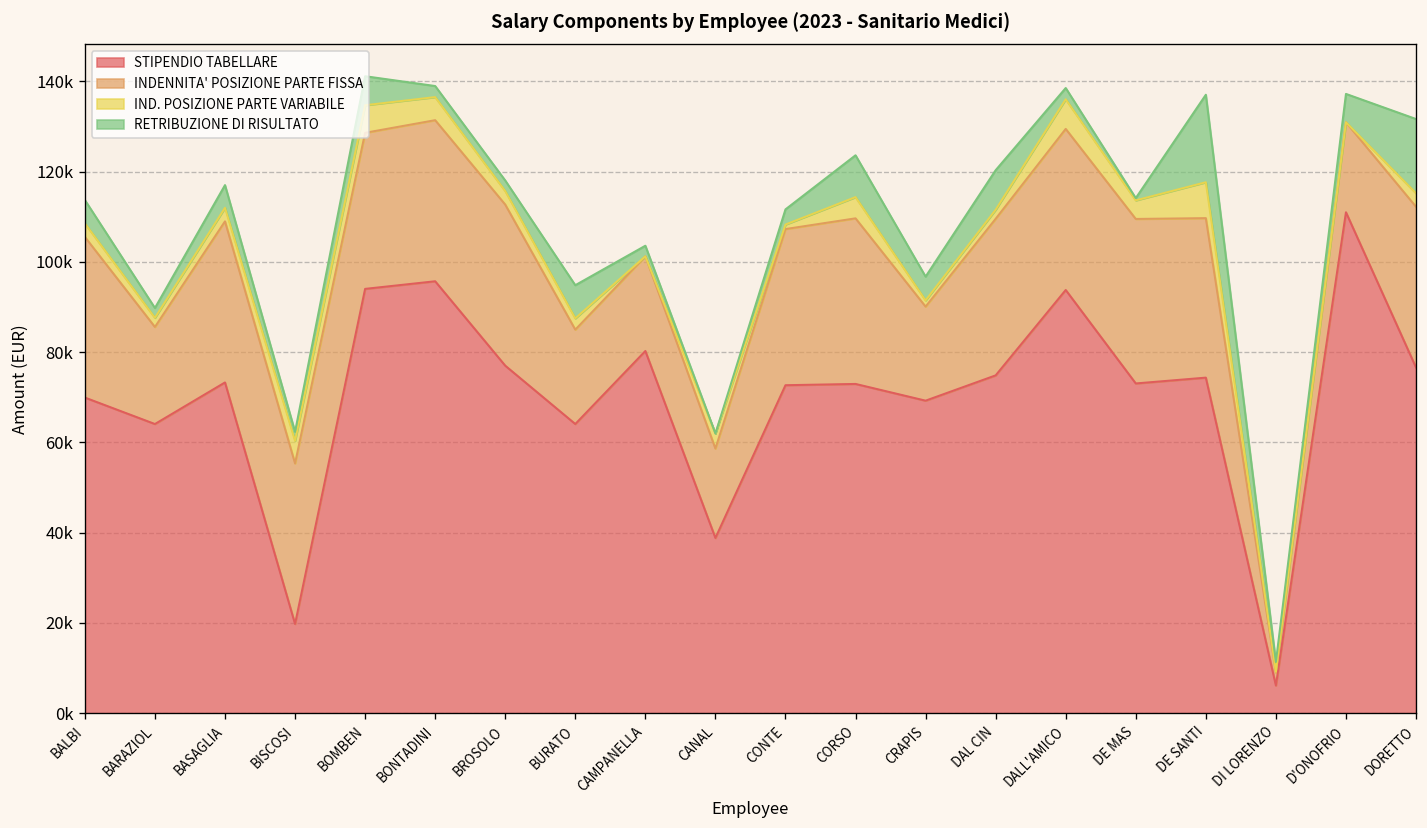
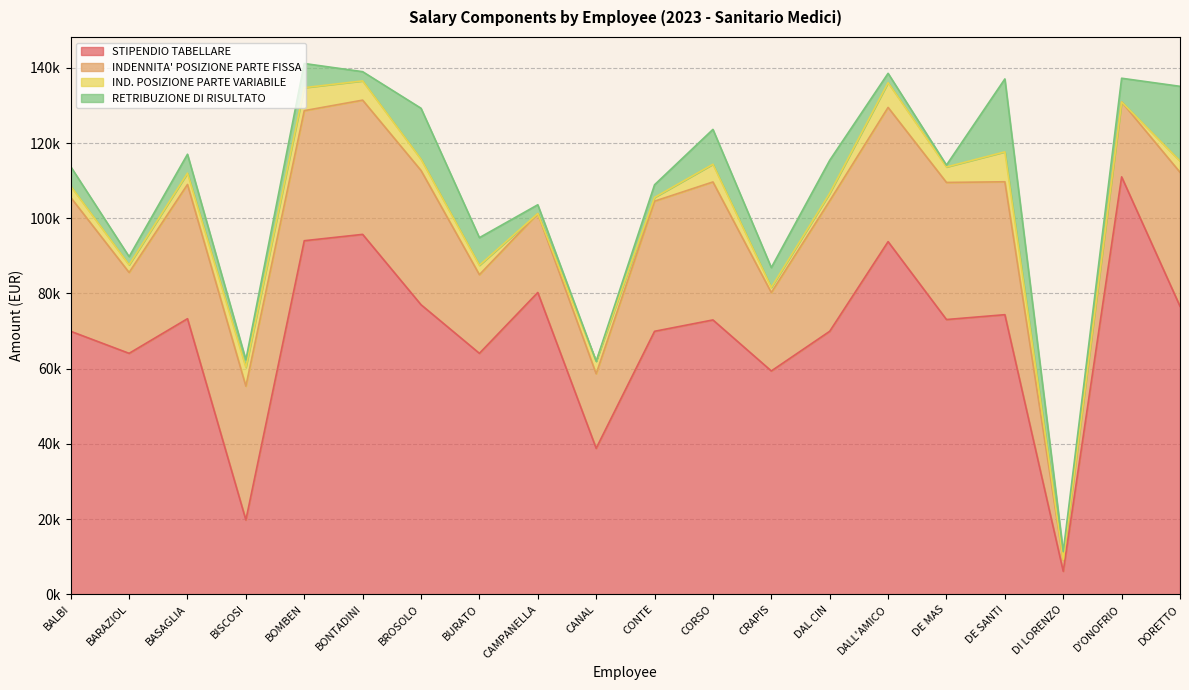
RETRIBUZIONE DI RISULTATO, BROSOLO: 2000 -> 14000
STIPENDIO TABELLARE, CONTE: 73000 -> 70000
STIPENDIO TABELLARE, CRAPIS: 69000 -> 59000
STIPENDIO TABELLARE, DAL CIN: 75000 -> 70000
RETRIBUZIONE DI RISULTATO, DORETTO: 16000 -> 20000
